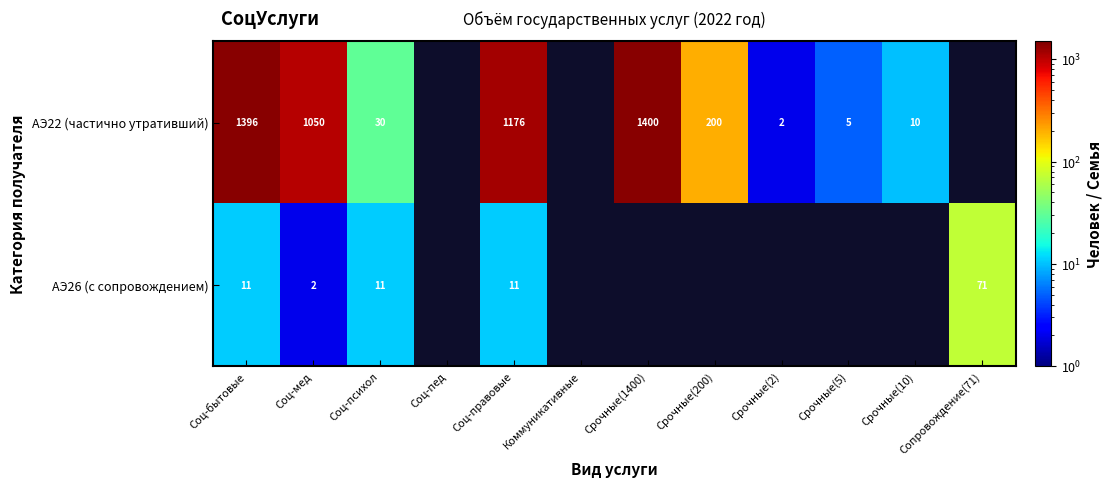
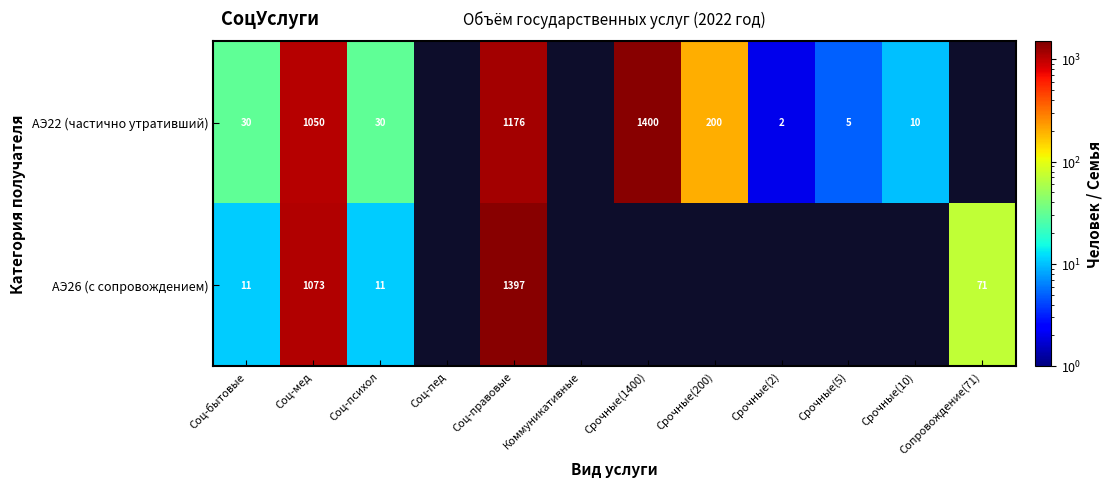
АЭ22 (частично утративший), Соц-бытовые: 1396 -> 30
АЭ26 (с сопровождением), Соц-мед: 2 -> 1073
АЭ26 (с сопровождением), Соц-правовые: 11 -> 1397
